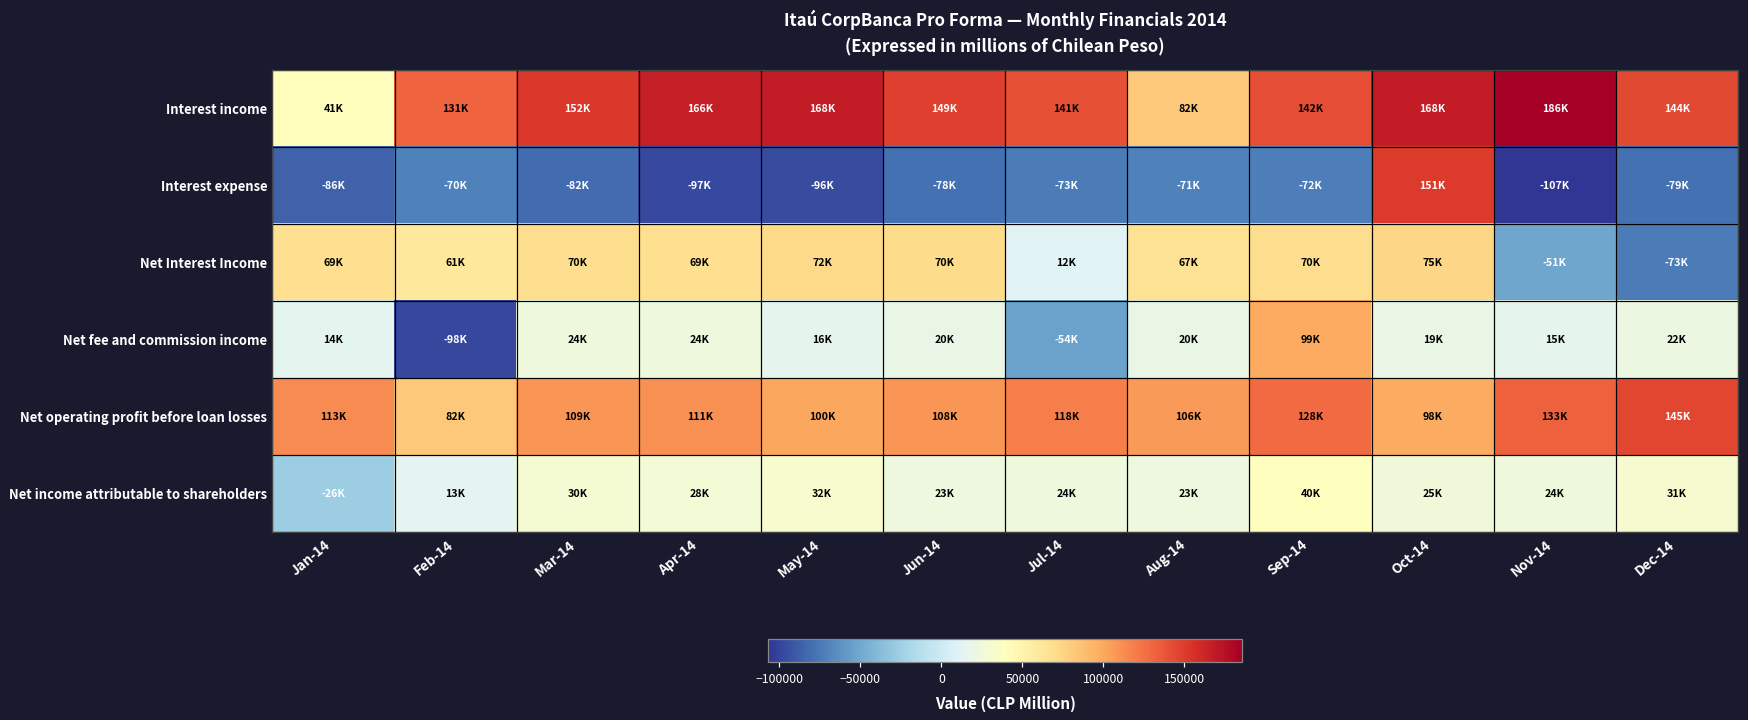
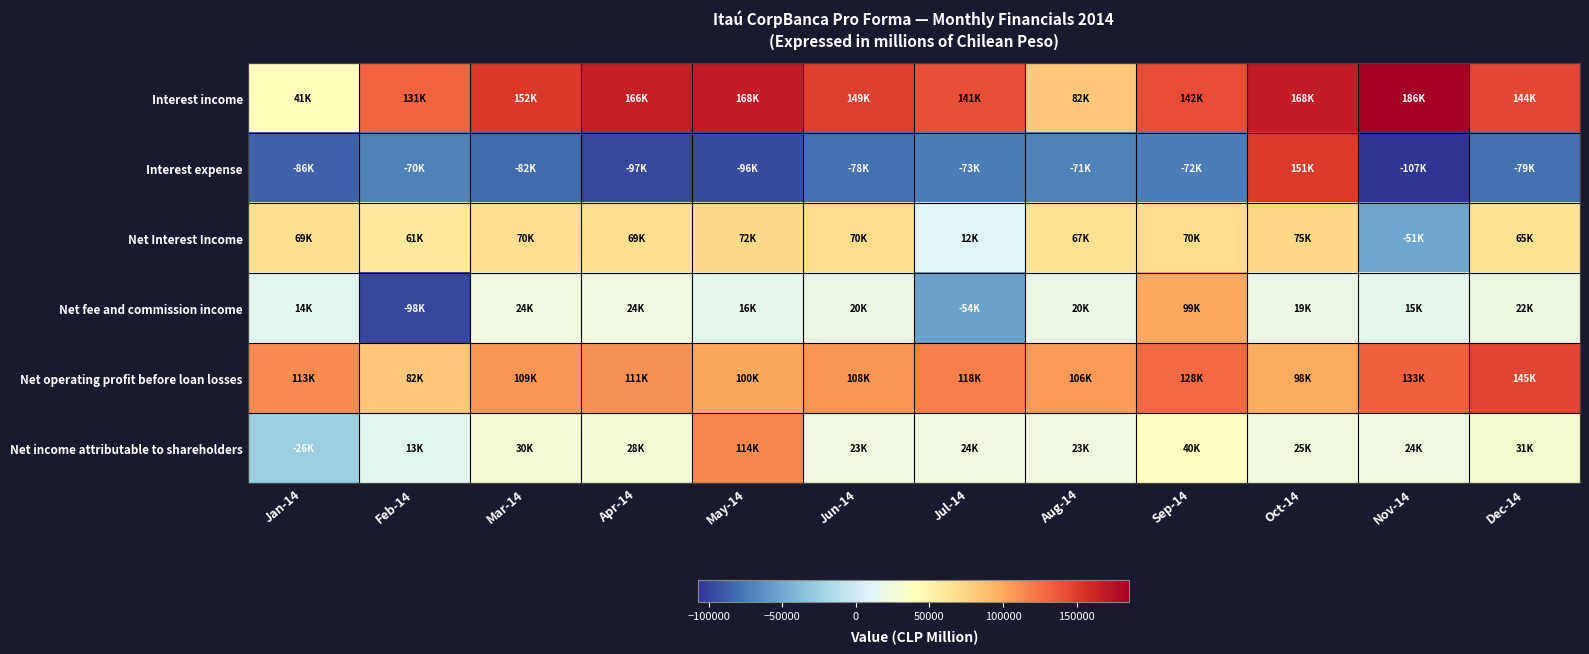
Net Interest Income, Dec-14: -73K -> 65K
Net income attributable to shareholders, May-14: 32K -> 114K
